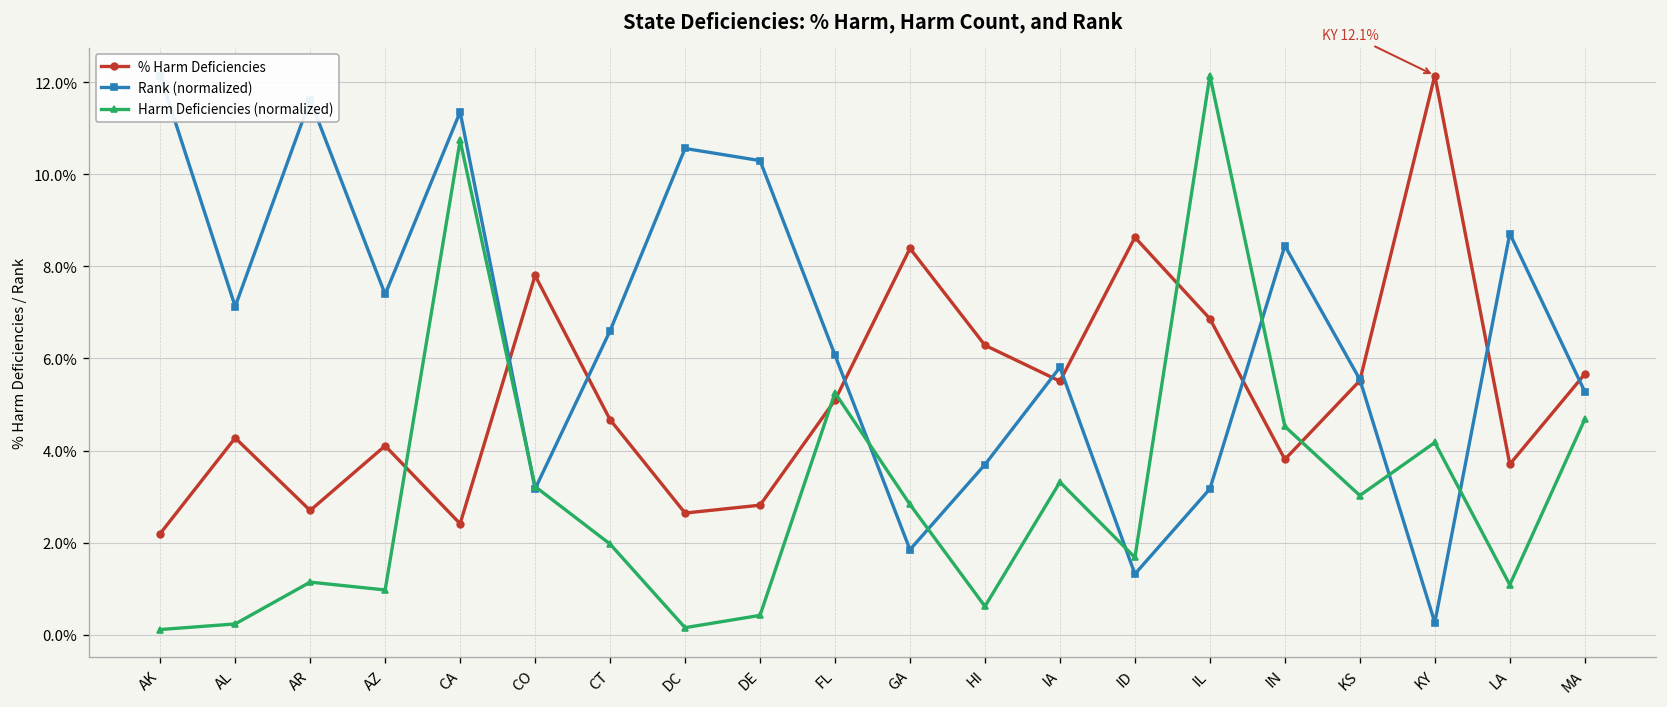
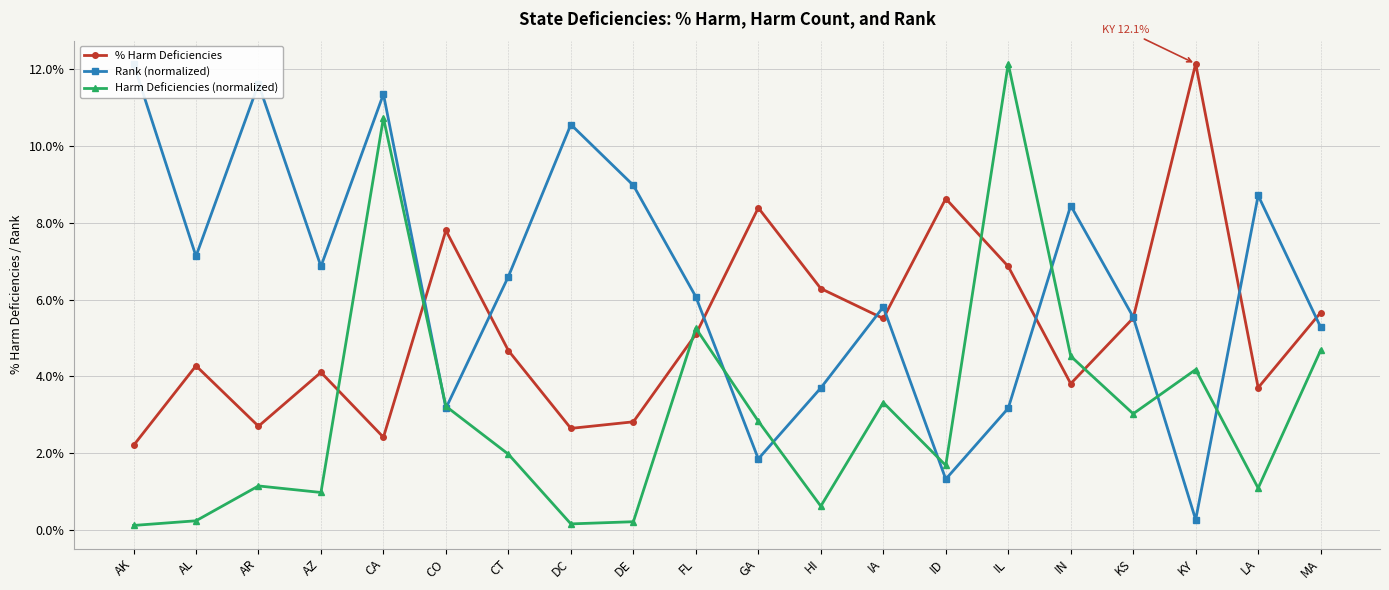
Rank (normalized), AZ: 7.4% -> 6.9%
Rank (normalized), DE: 10.3% -> 9.0%
Harm Deficiencies (normalized), DE: 0.4% -> 0.2%
